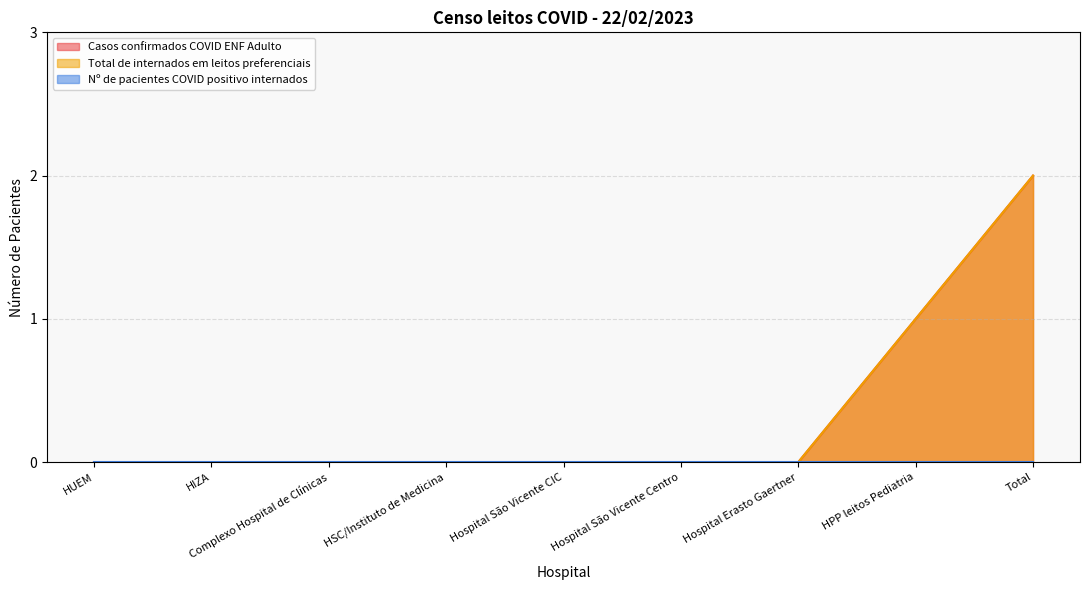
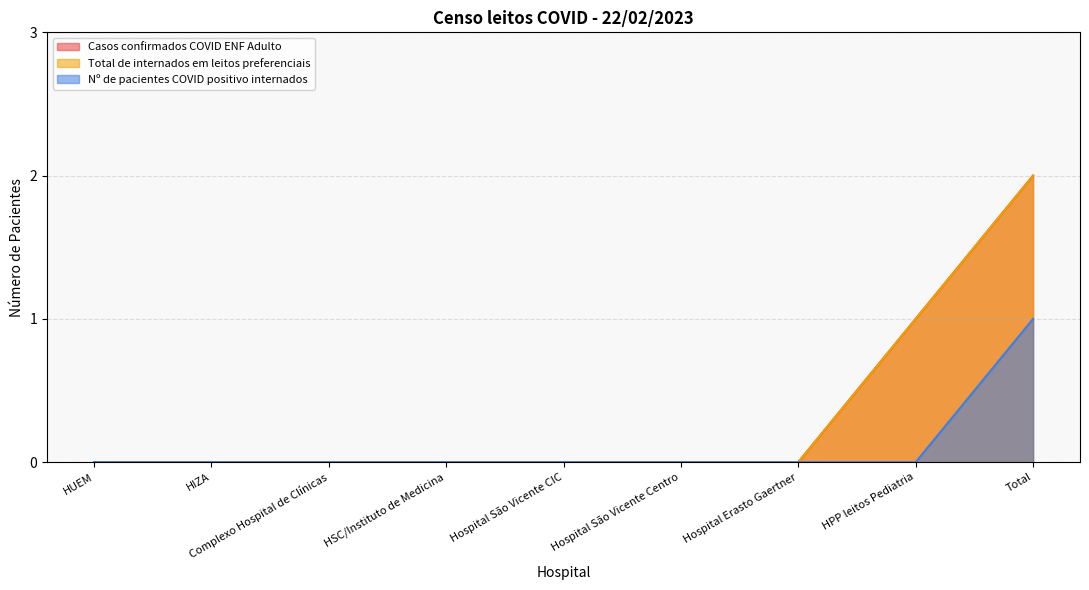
Nº de pacientes COVID positivo internados, Total: 0 -> 1
